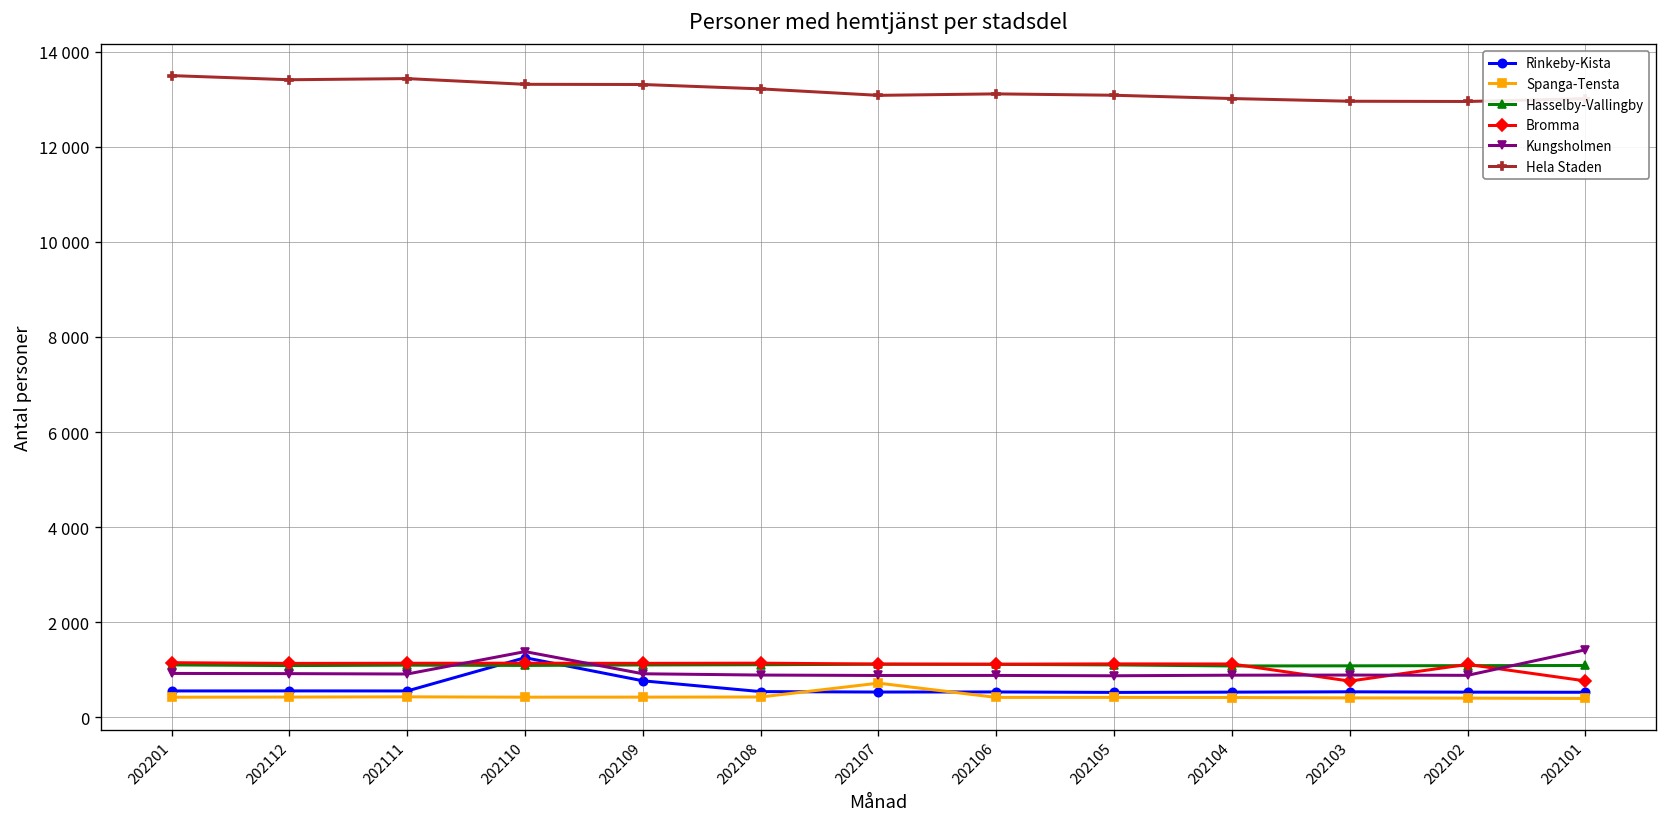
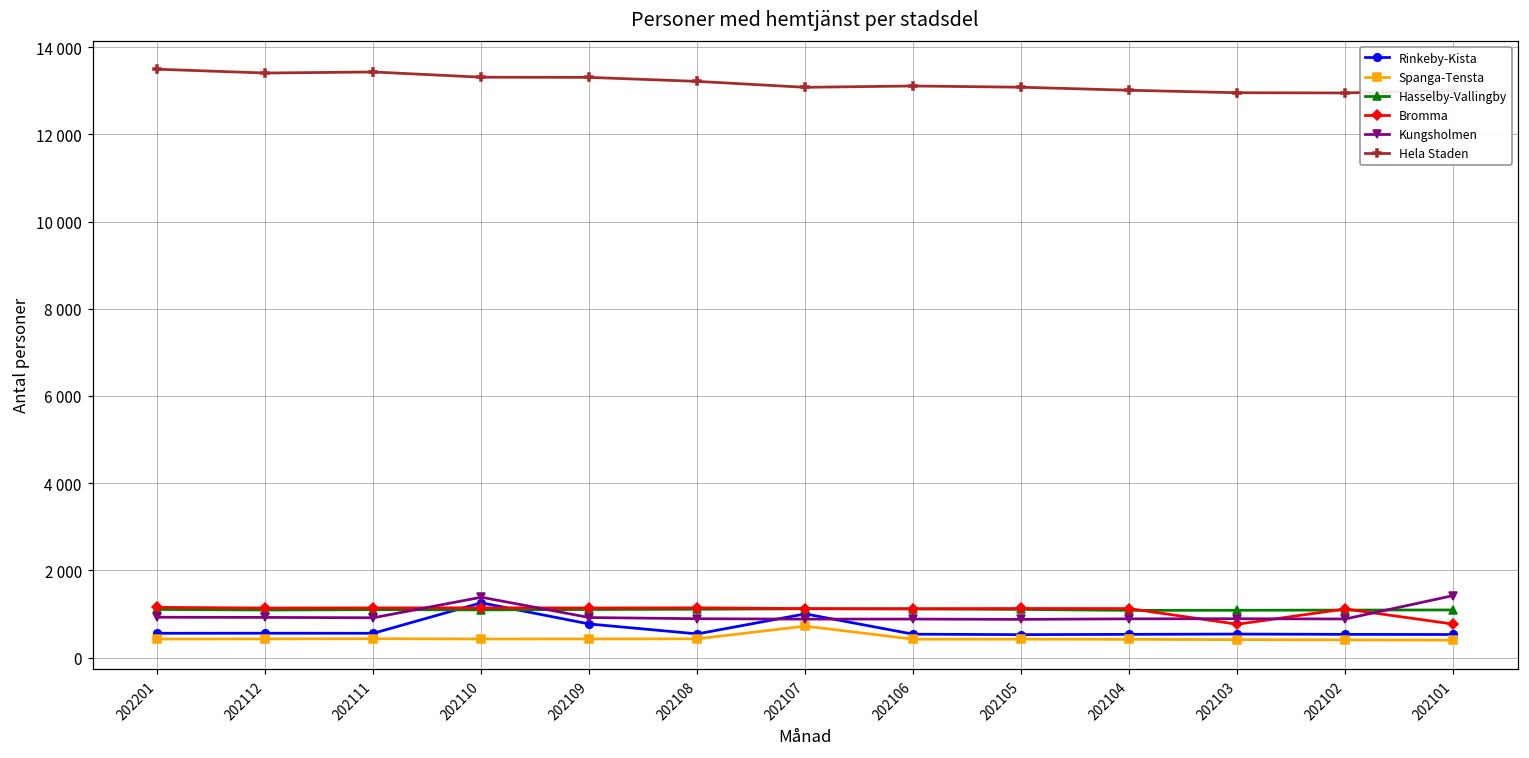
Rinkeby-Kista, 202107: 500 -> 1000
